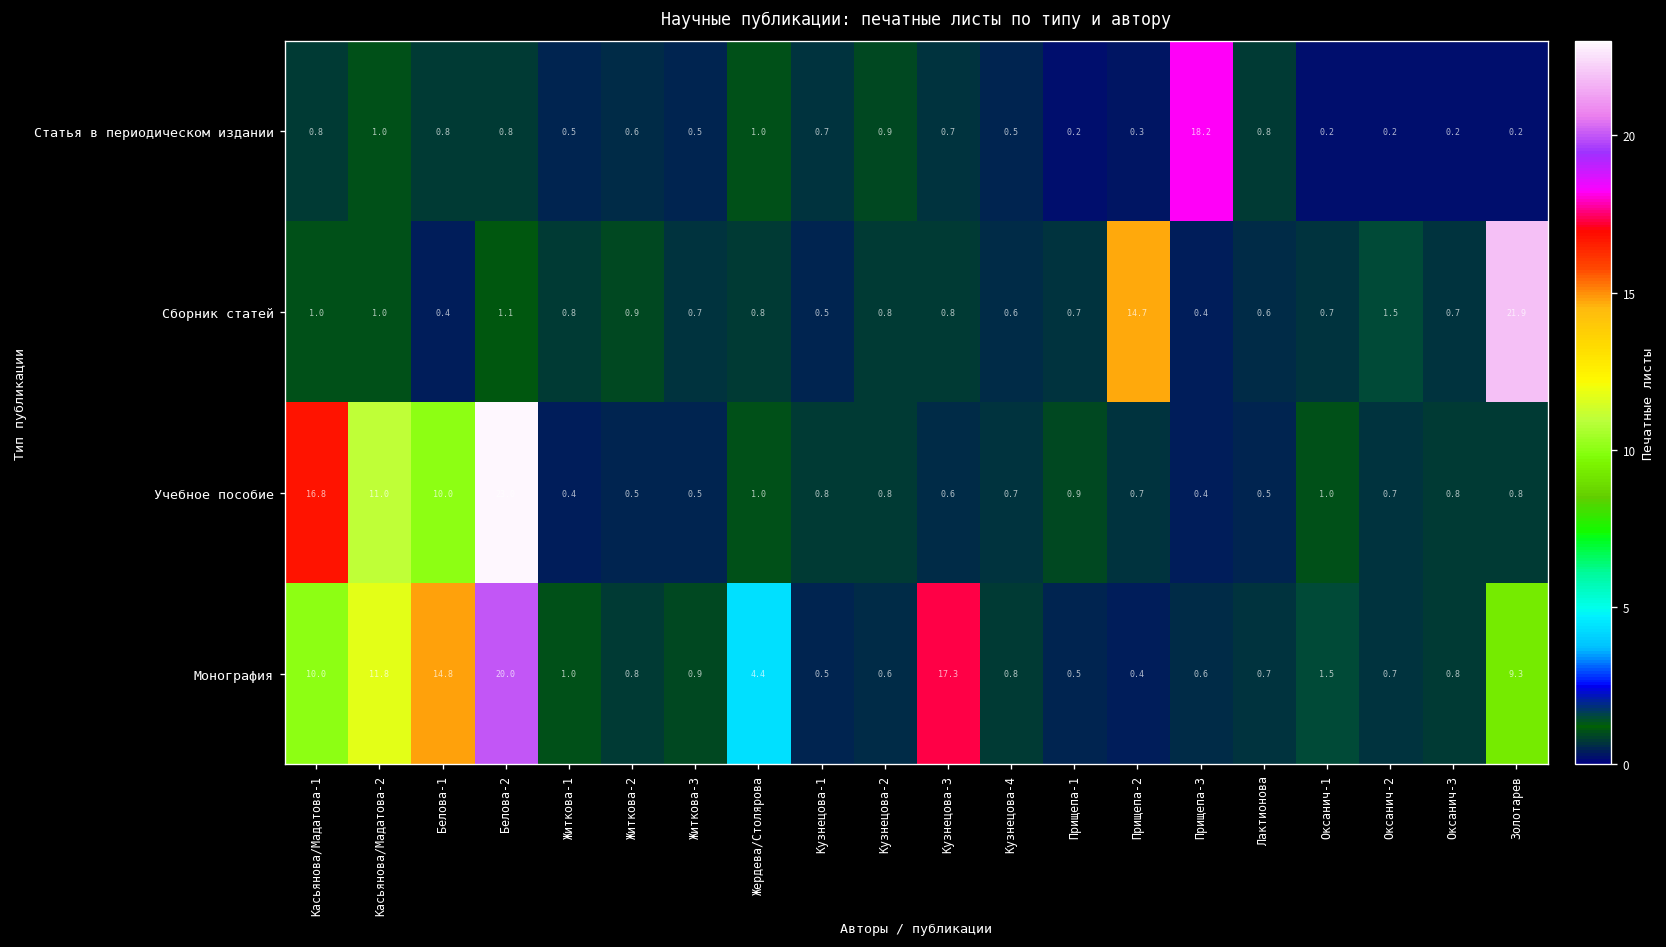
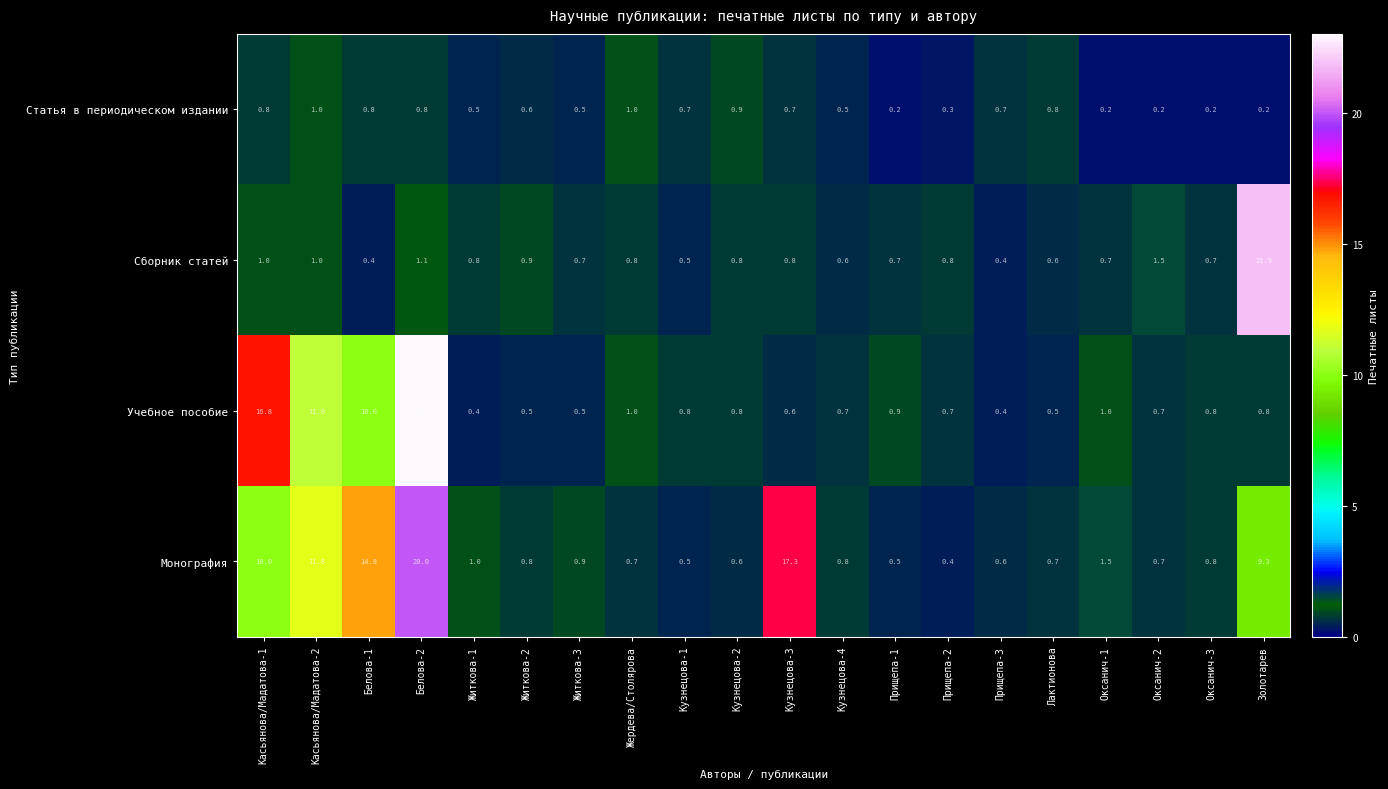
Статья в периодическом издании, Прищепа-3: 18.2 -> 0.7
Сборник статей, Прищепа-2: 14.7 -> 0.8
Монография, Жердева/Столярова: 4.4 -> 0.7
